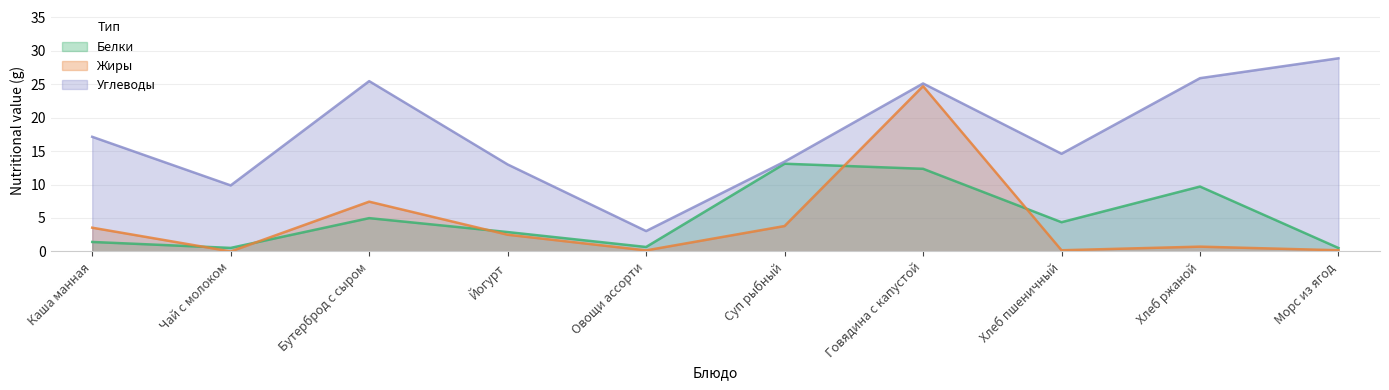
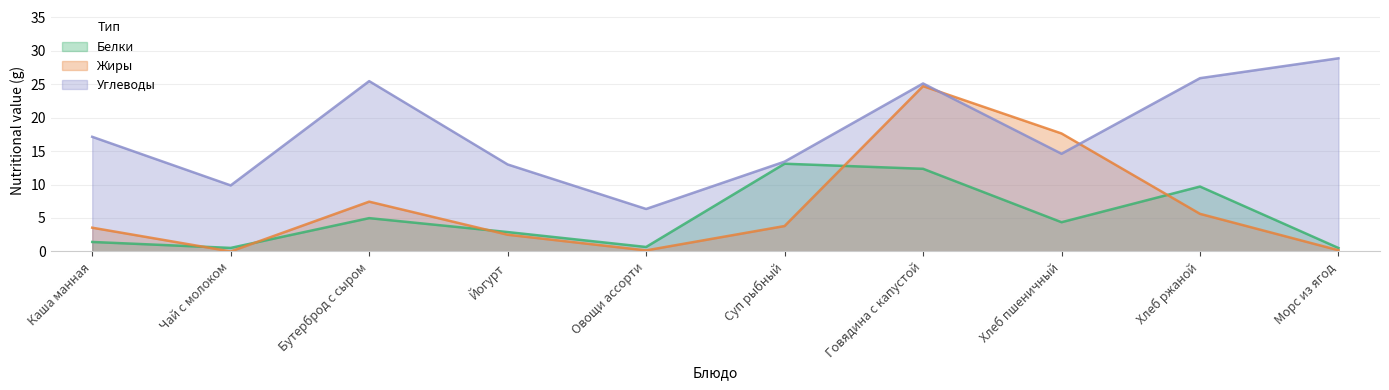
Углеводы, Овощи ассорти: 3 -> 6
Жиры, Хлеб пшеничный: 0 -> 18
Жиры, Хлеб ржаной: 1 -> 6
